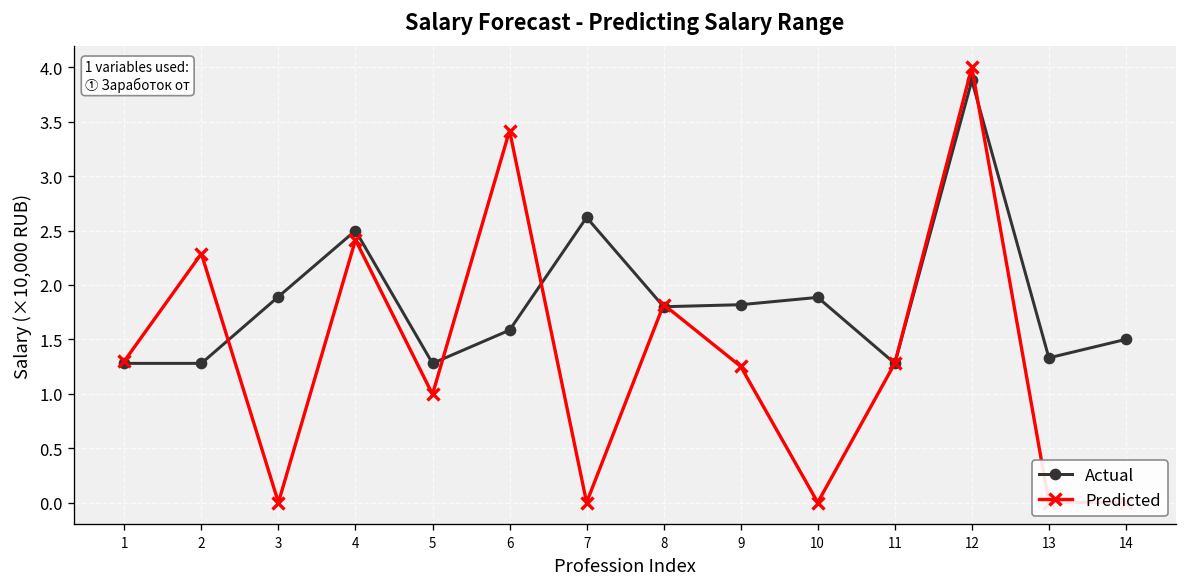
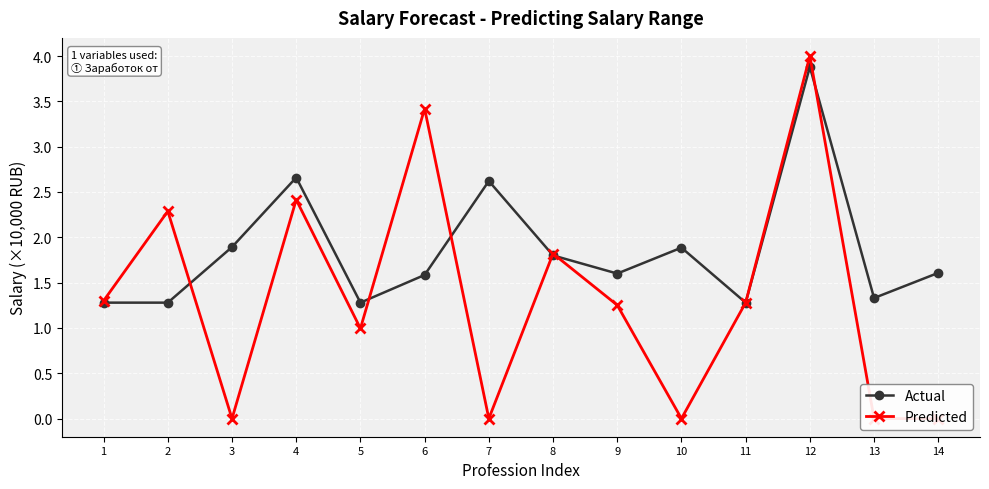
Actual, 4: 2.5 -> 2.7
Actual, 9: 1.8 -> 1.6
Actual, 14: 1.5 -> 1.6
